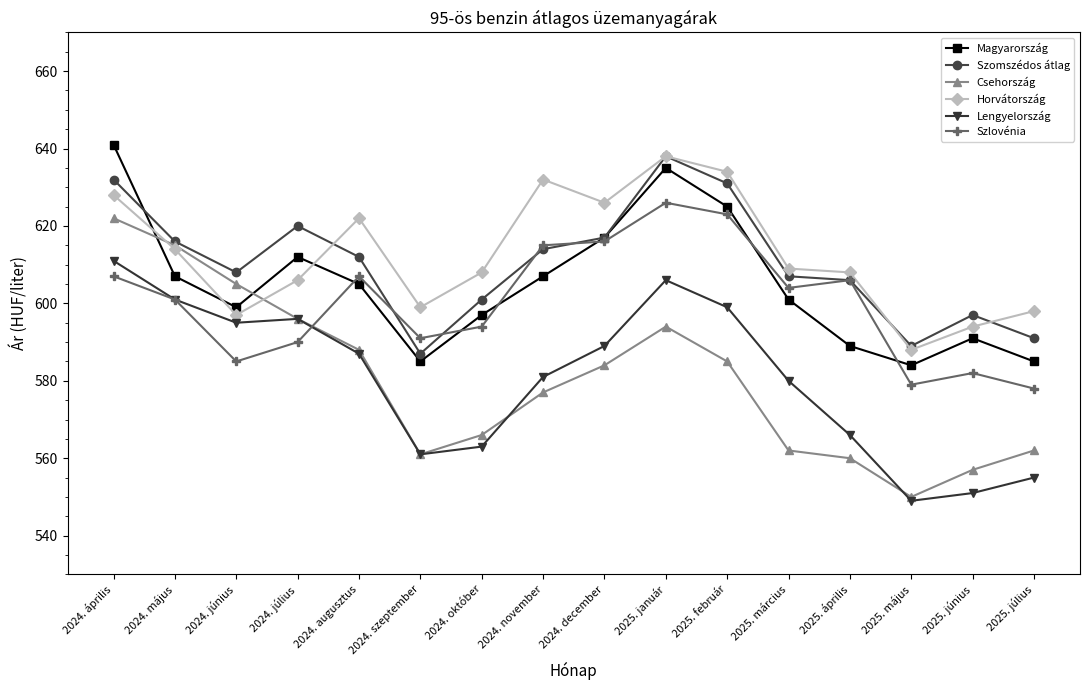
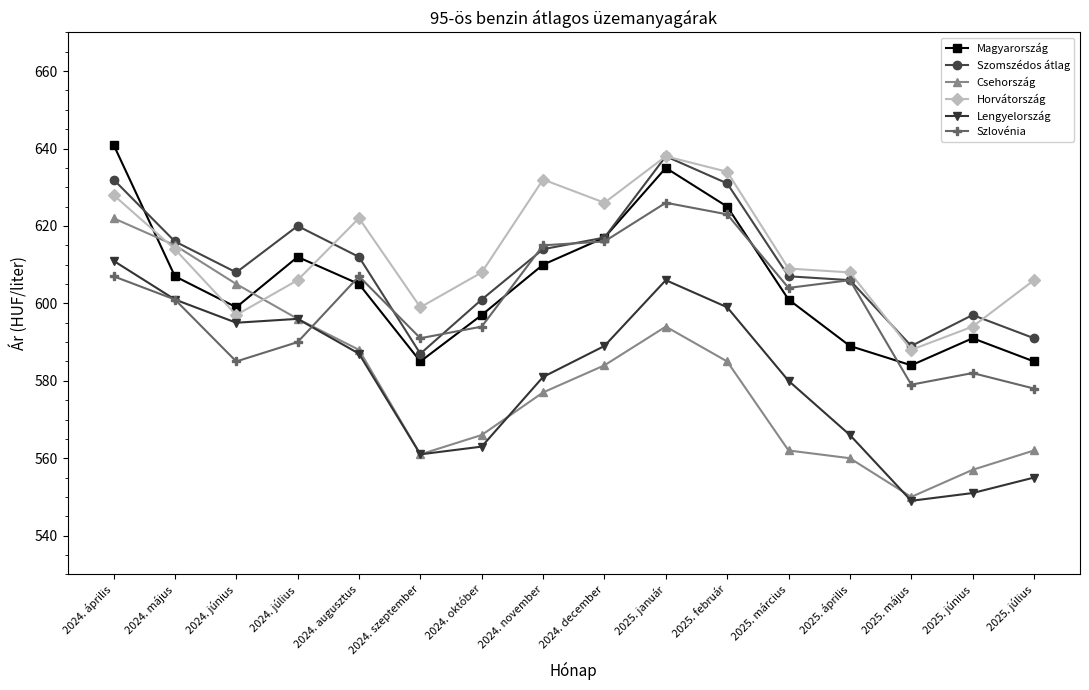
Magyarország, 2024. november: 607 -> 610
Horvátország, 2025. július: 598 -> 606
